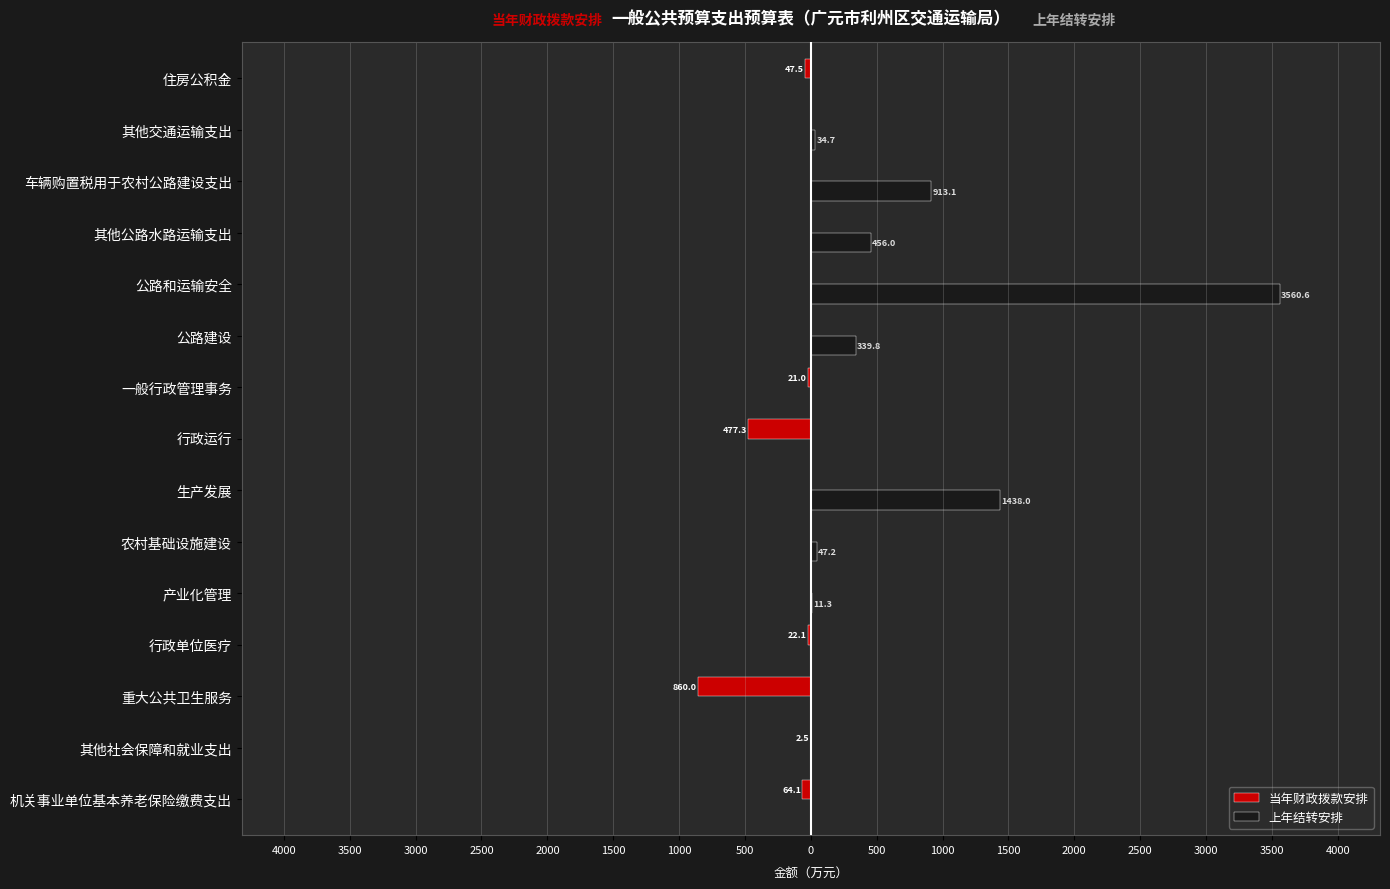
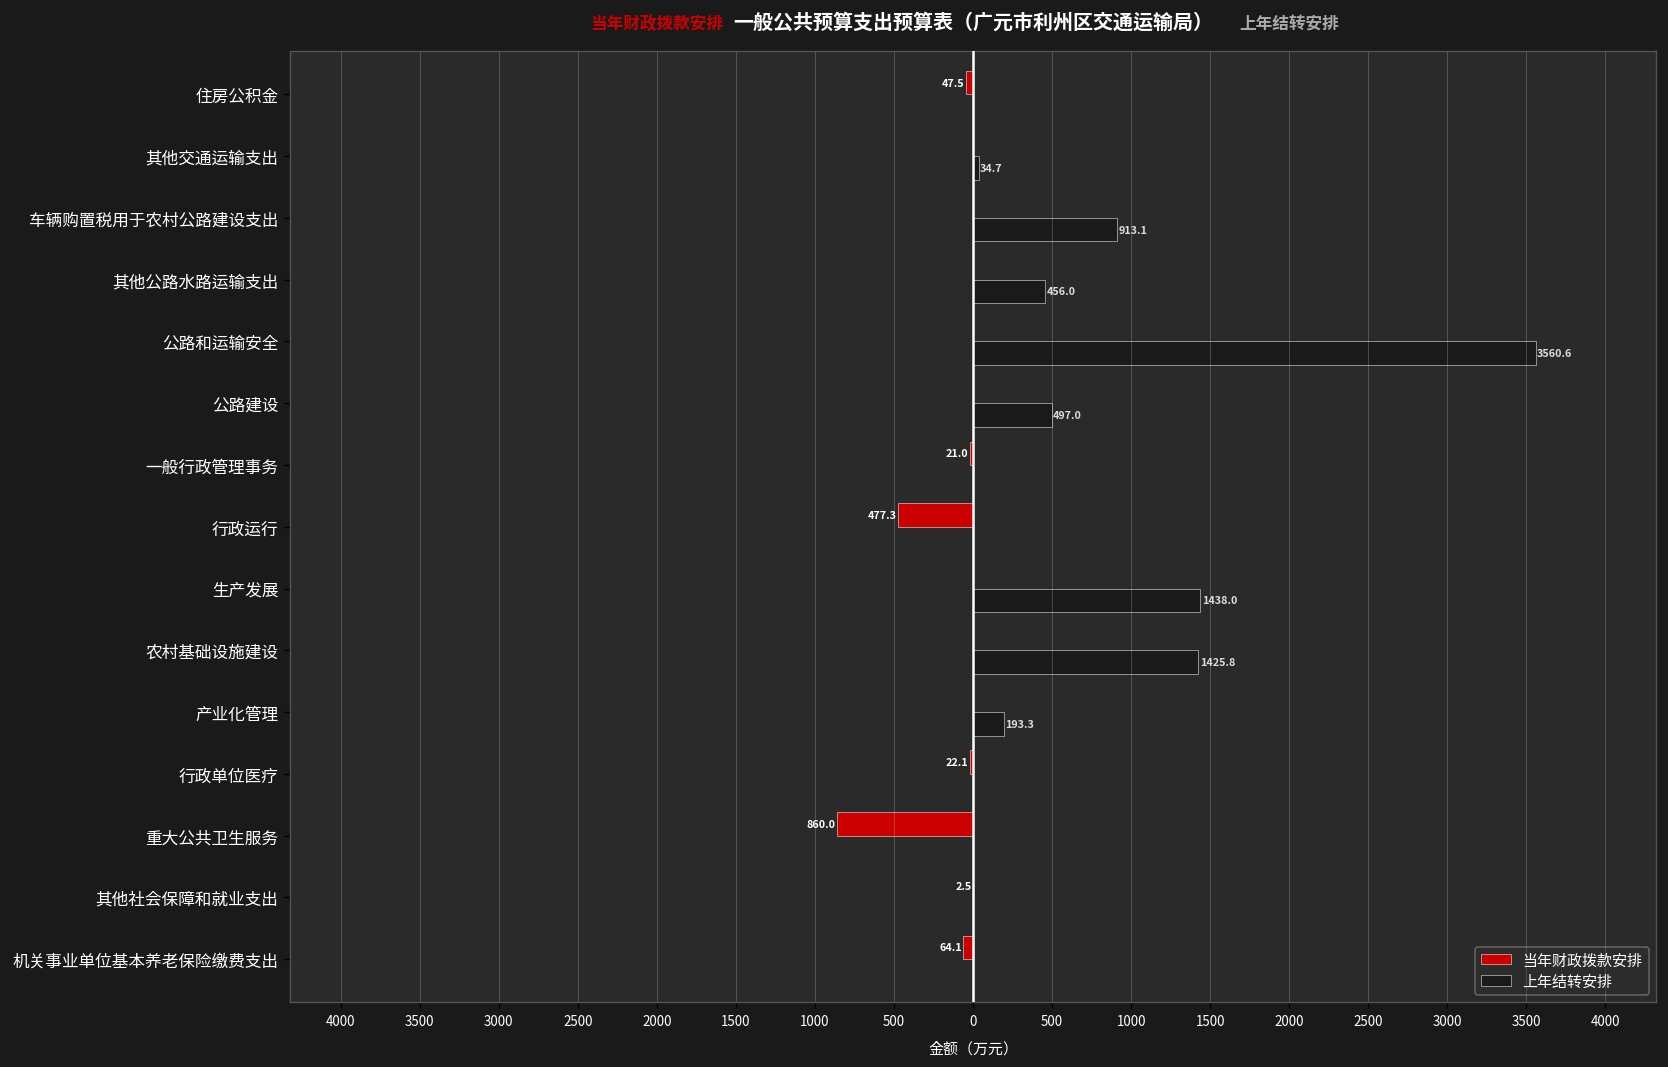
上年结转安排, 公路建设: 339.8 -> 497.0
上年结转安排, 农村基础设施建设: 47.2 -> 1425.8
上年结转安排, 产业化管理: 11.3 -> 193.3
